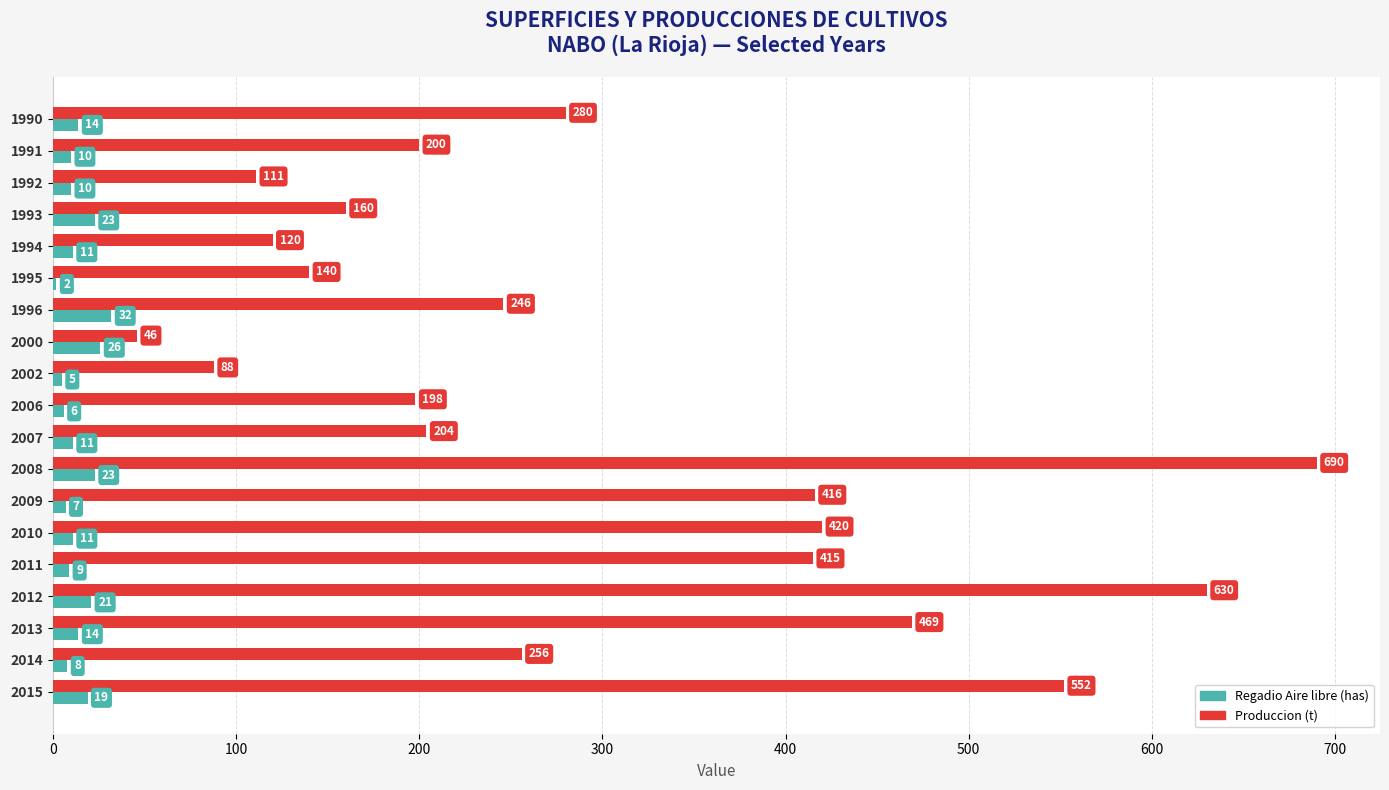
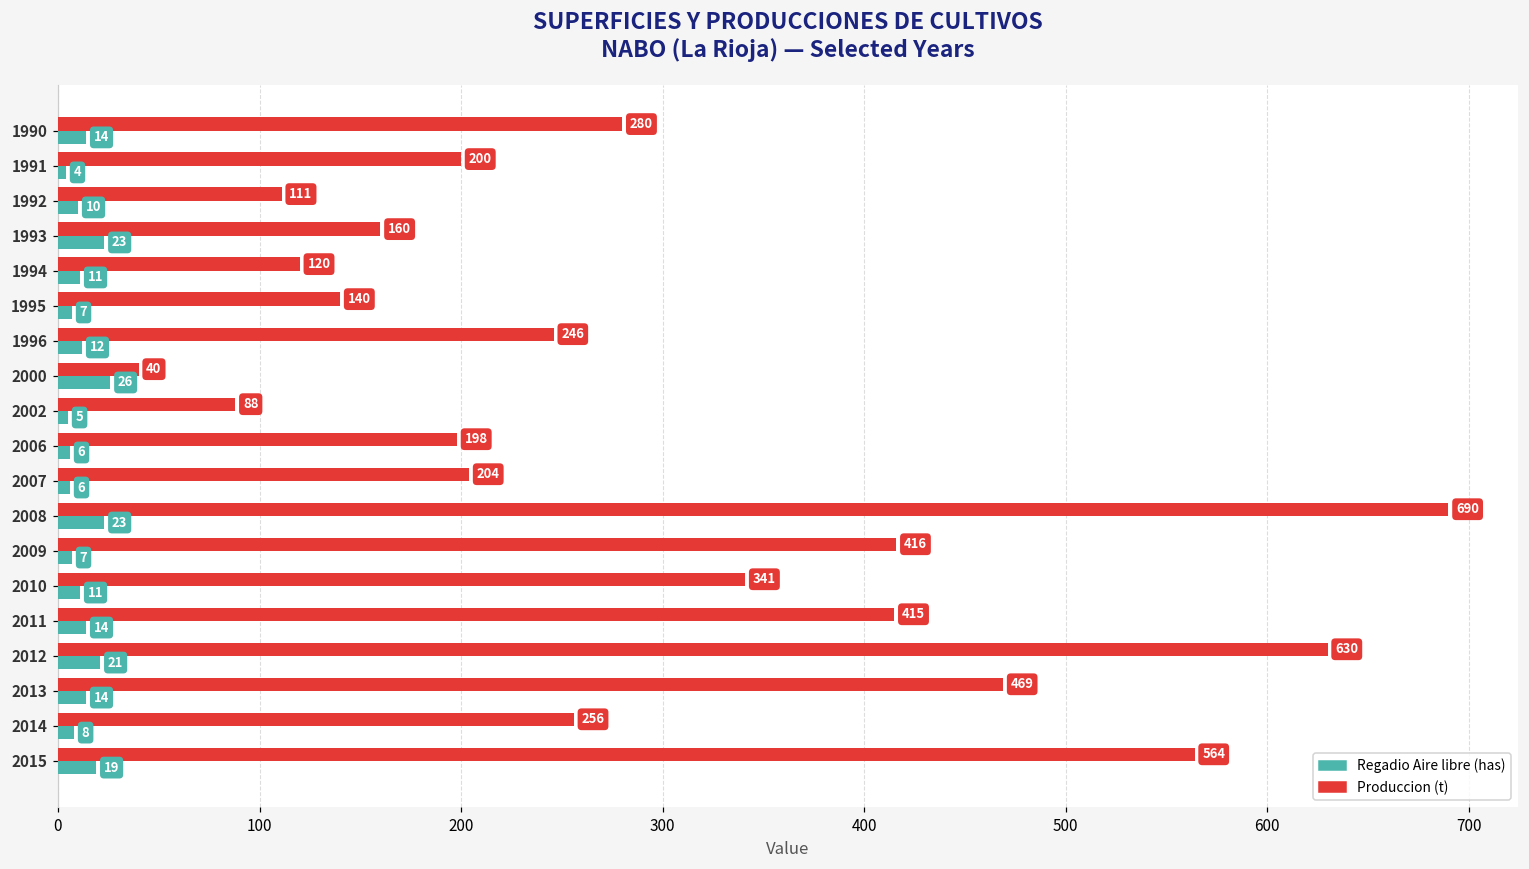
Regadio Aire libre (has), 1991: 10 -> 4
Regadio Aire libre (has), 1995: 2 -> 7
Regadio Aire libre (has), 1996: 32 -> 12
Produccion (t), 2000: 46 -> 40
Regadio Aire libre (has), 2007: 11 -> 6
Produccion (t), 2010: 420 -> 341
Regadio Aire libre (has), 2011: 9 -> 14
Produccion (t), 2015: 552 -> 564
